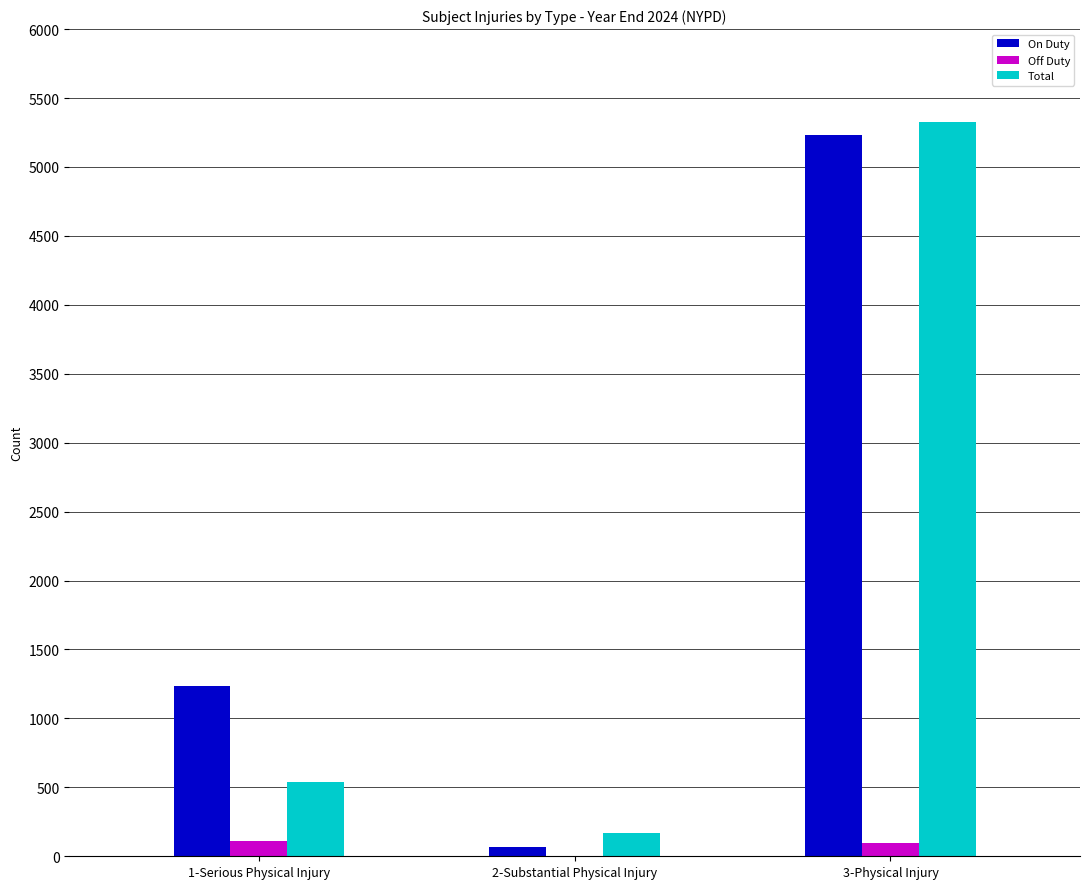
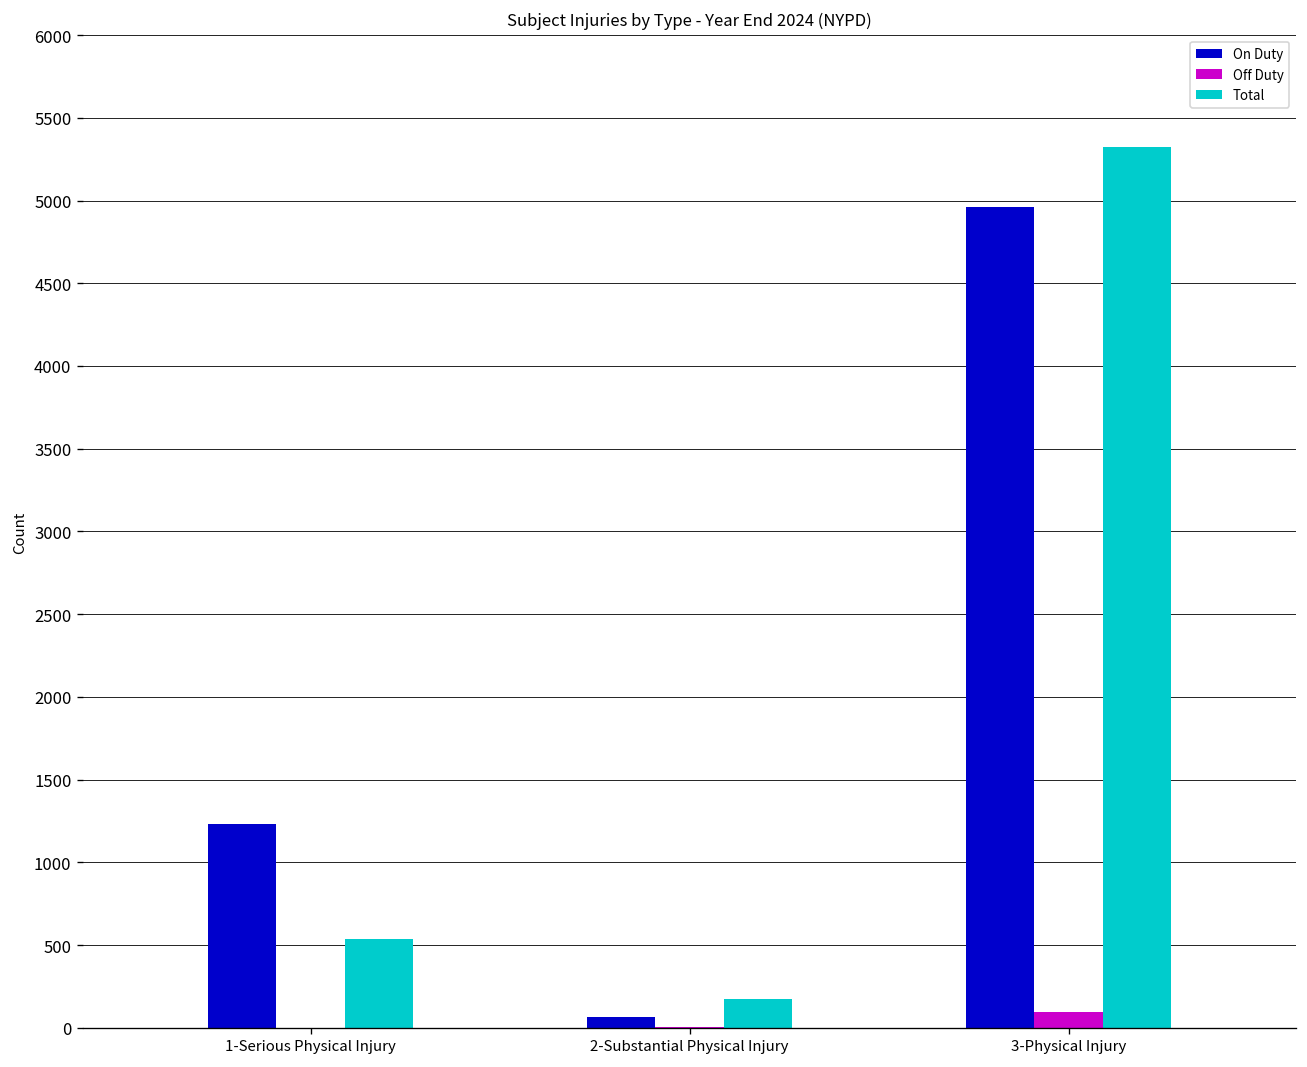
Off Duty, 1-Serious Physical Injury: 110 -> 0
On Duty, 3-Physical Injury: 5230 -> 4960
